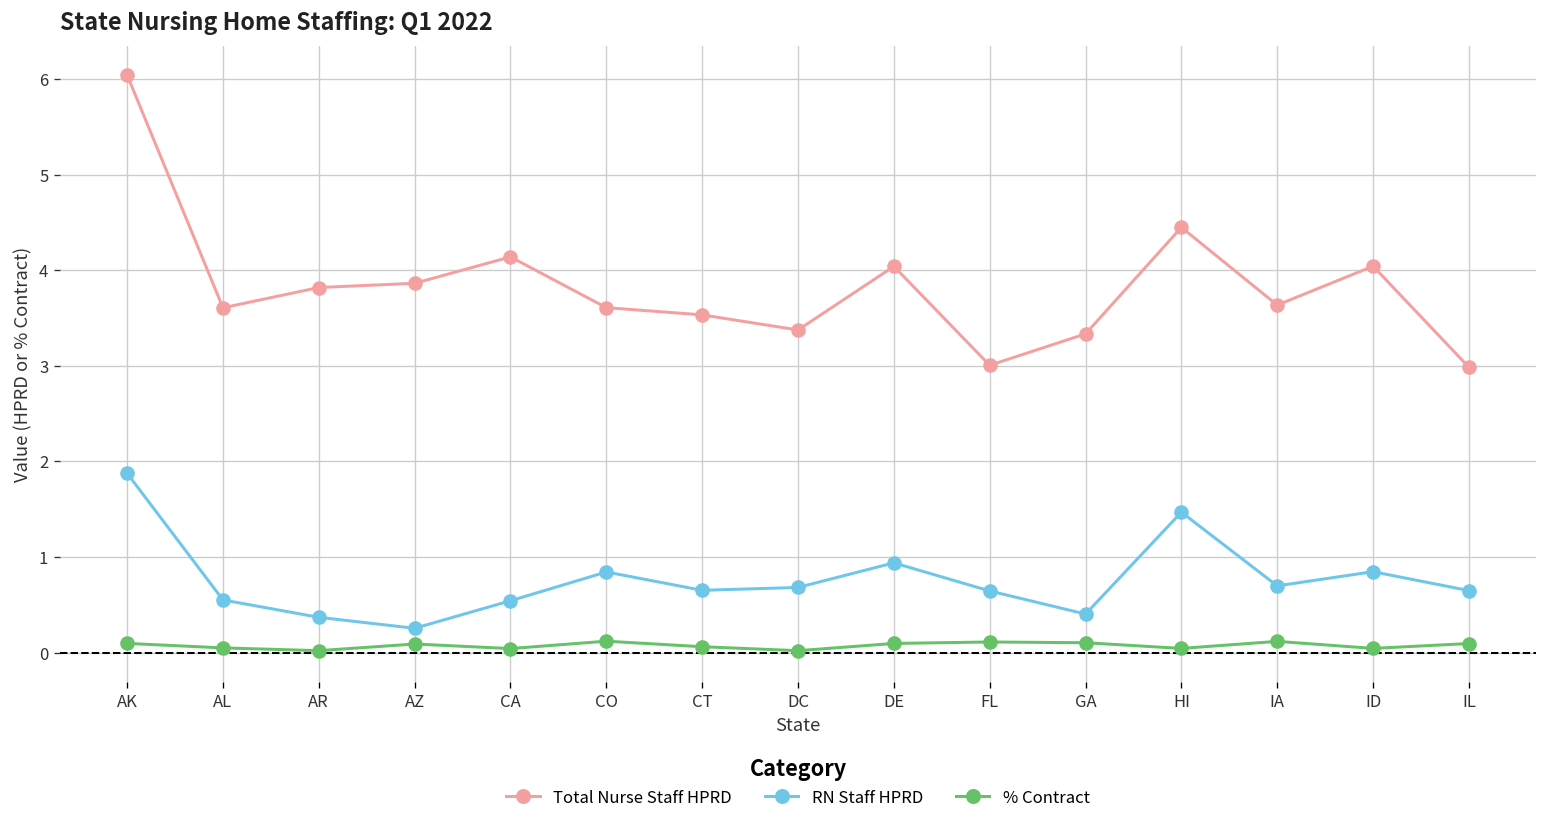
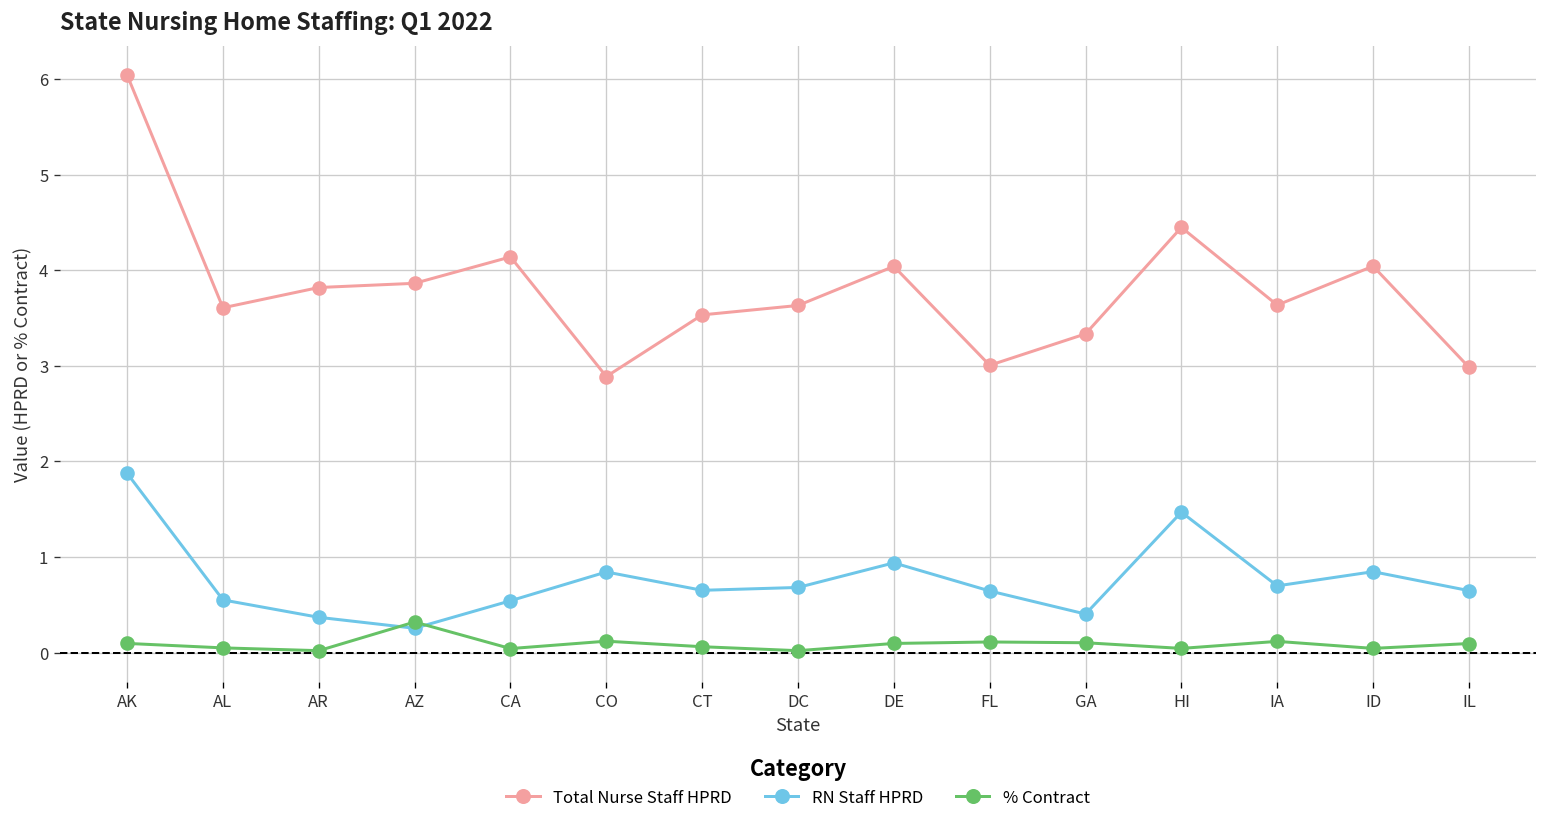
% Contract, AZ: 0.1 -> 0.3
Total Nurse Staff HPRD, CO: 3.6 -> 2.9
Total Nurse Staff HPRD, DC: 3.4 -> 3.6
